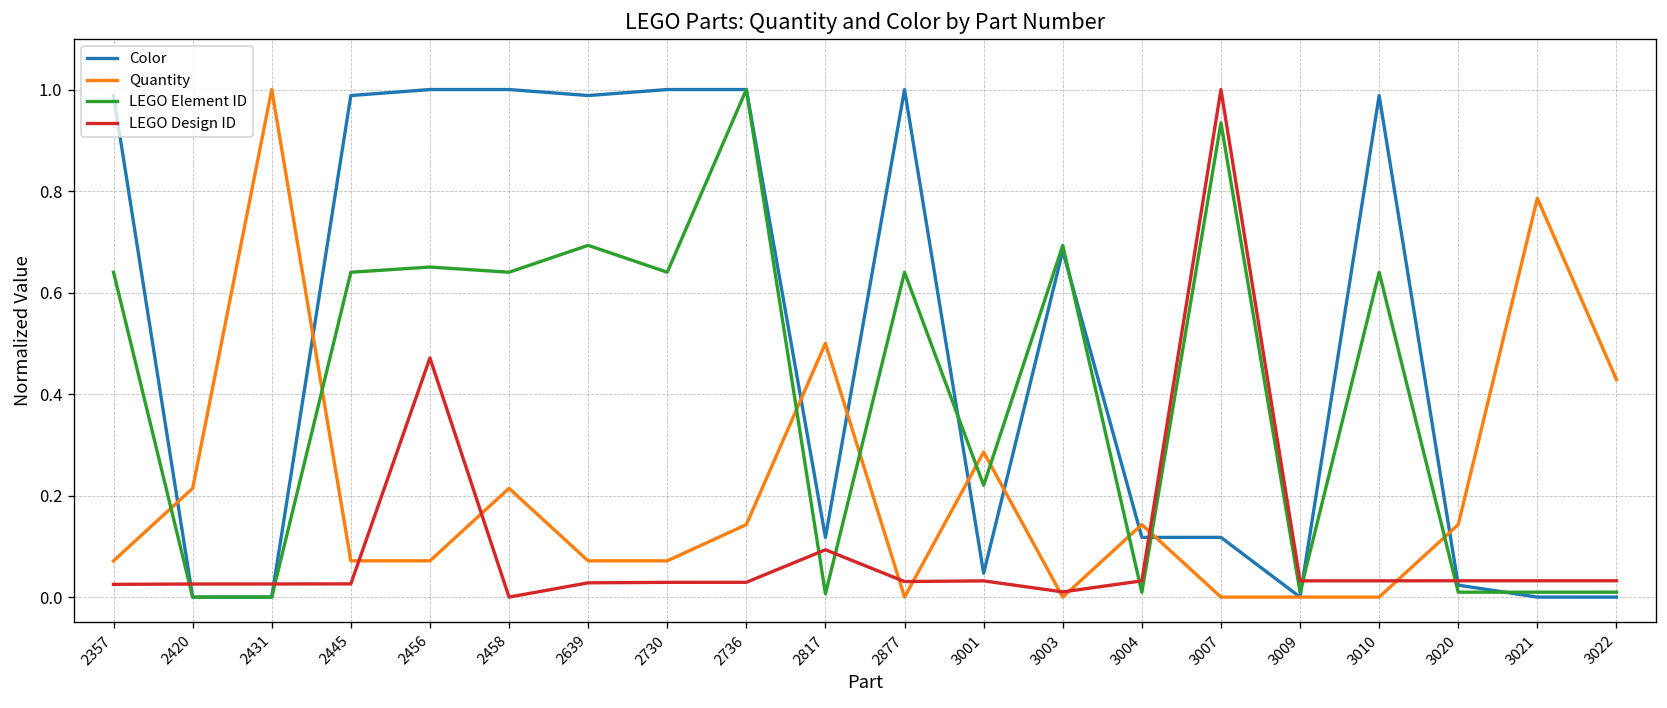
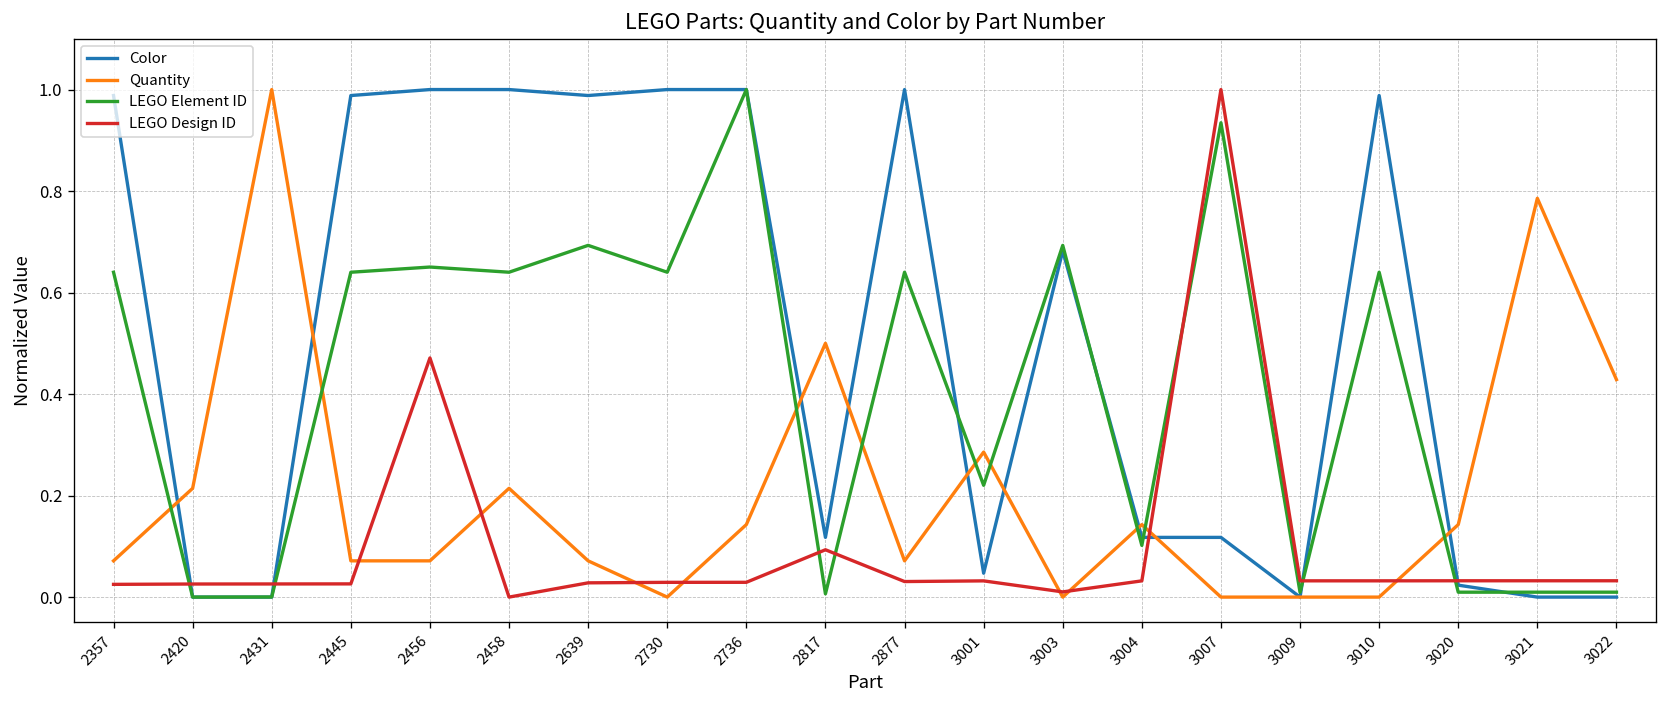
Quantity, 2730: 0.07 -> 0.00
Quantity, 2877: 0.00 -> 0.07
LEGO Element ID, 3004: 0.01 -> 0.10
